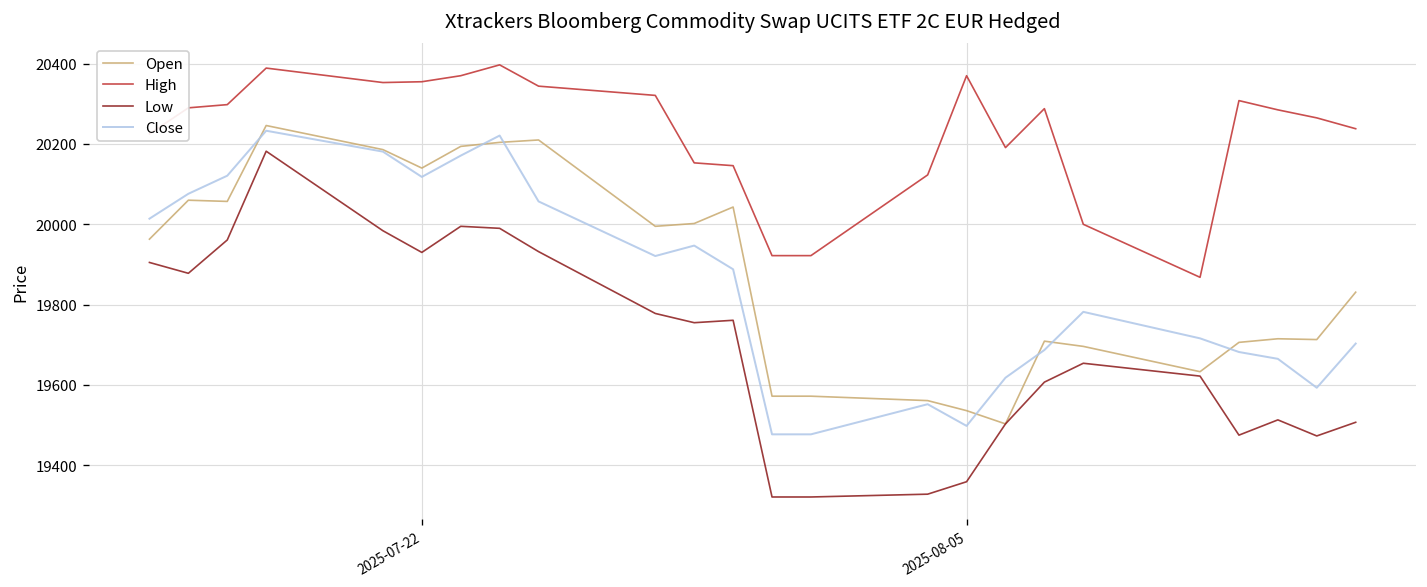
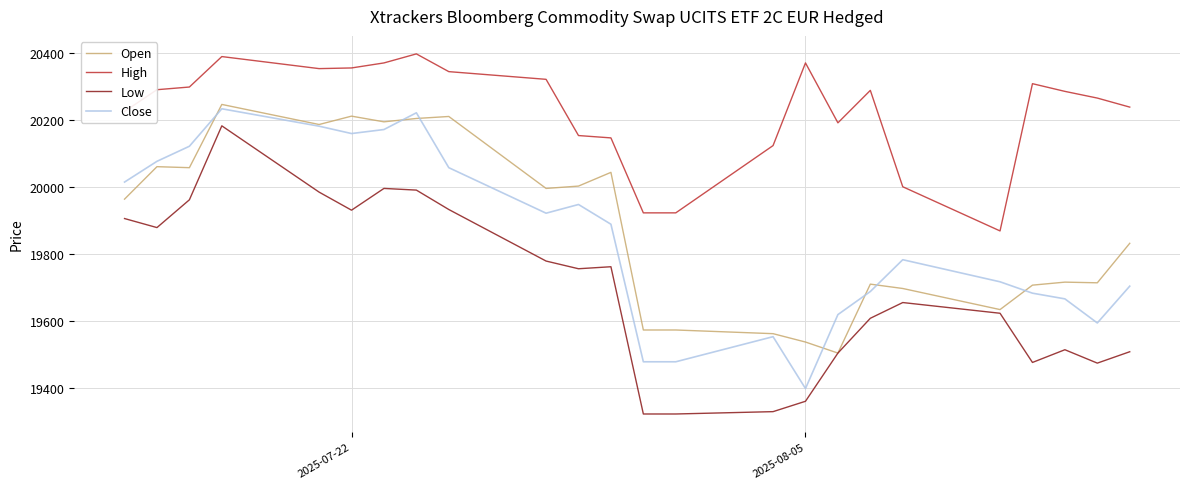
Open, 2025-07-22: 20140 -> 20210
Close, 2025-07-22: 20120 -> 20160
Close, 2025-08-05: 19500 -> 19400
